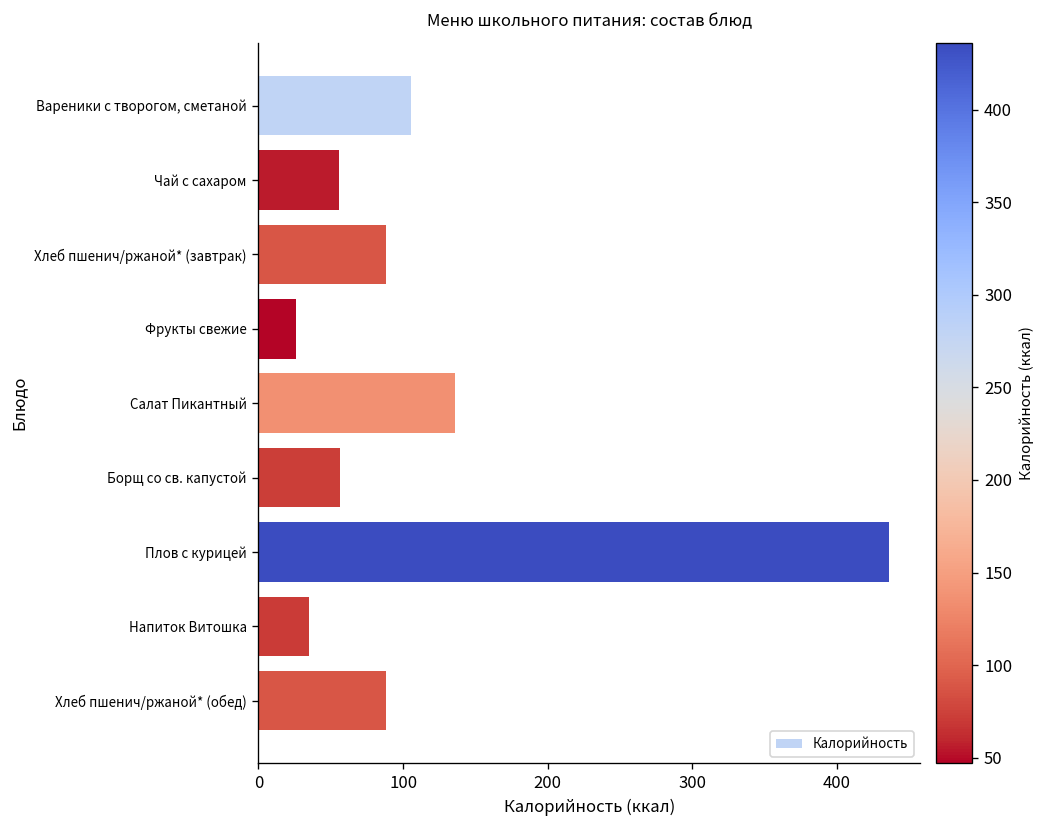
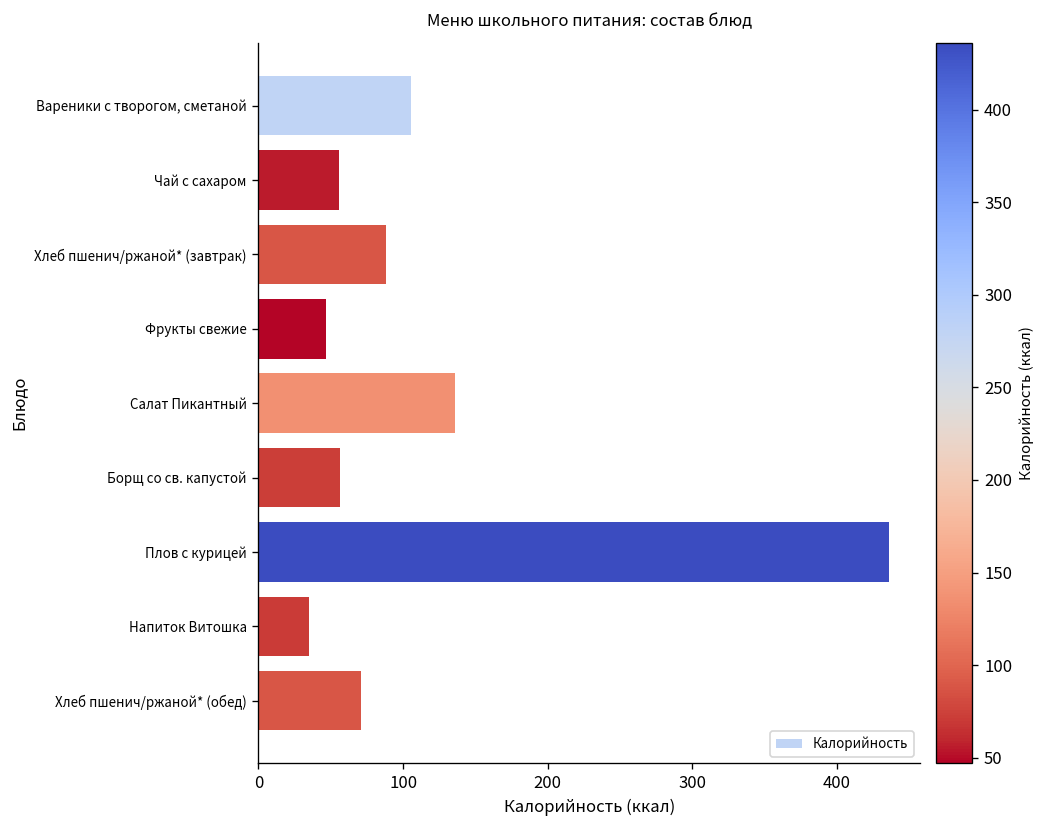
Фрукты свежие: 26 -> 47
Хлеб пшенич/ржаной* (обед): 88 -> 71
